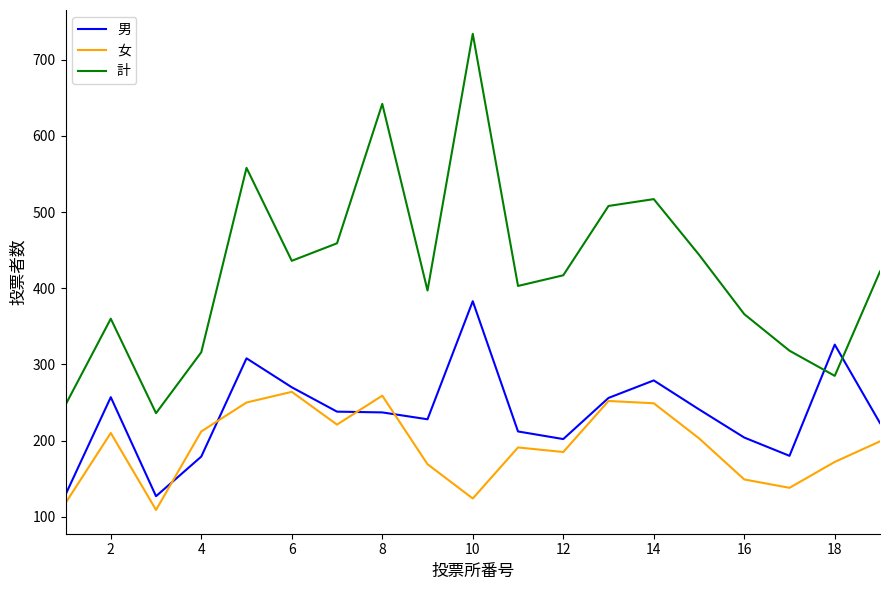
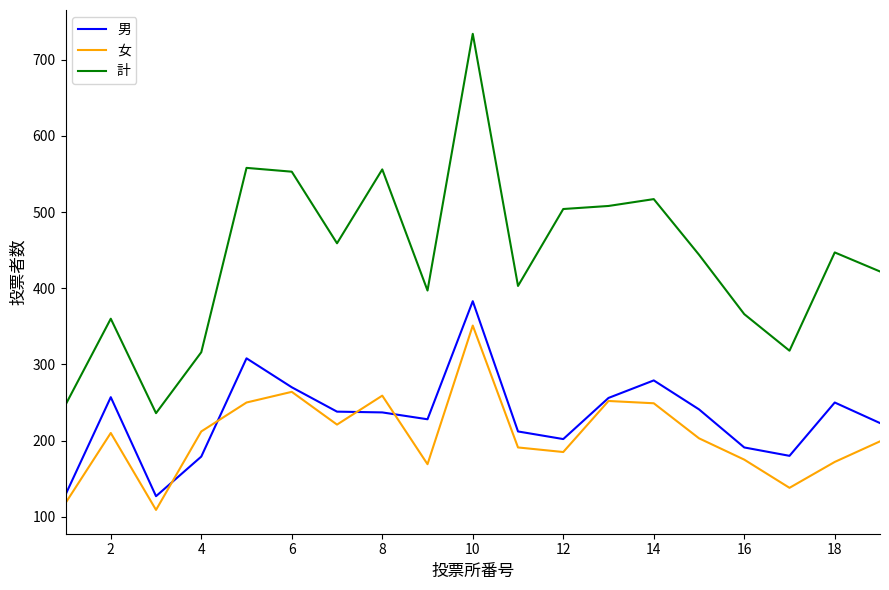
計, 6: 440 -> 550
計, 8: 640 -> 560
女, 10: 120 -> 350
計, 12: 420 -> 500
男, 16: 200 -> 190
女, 16: 150 -> 180
男, 18: 330 -> 250
計, 18: 290 -> 450
